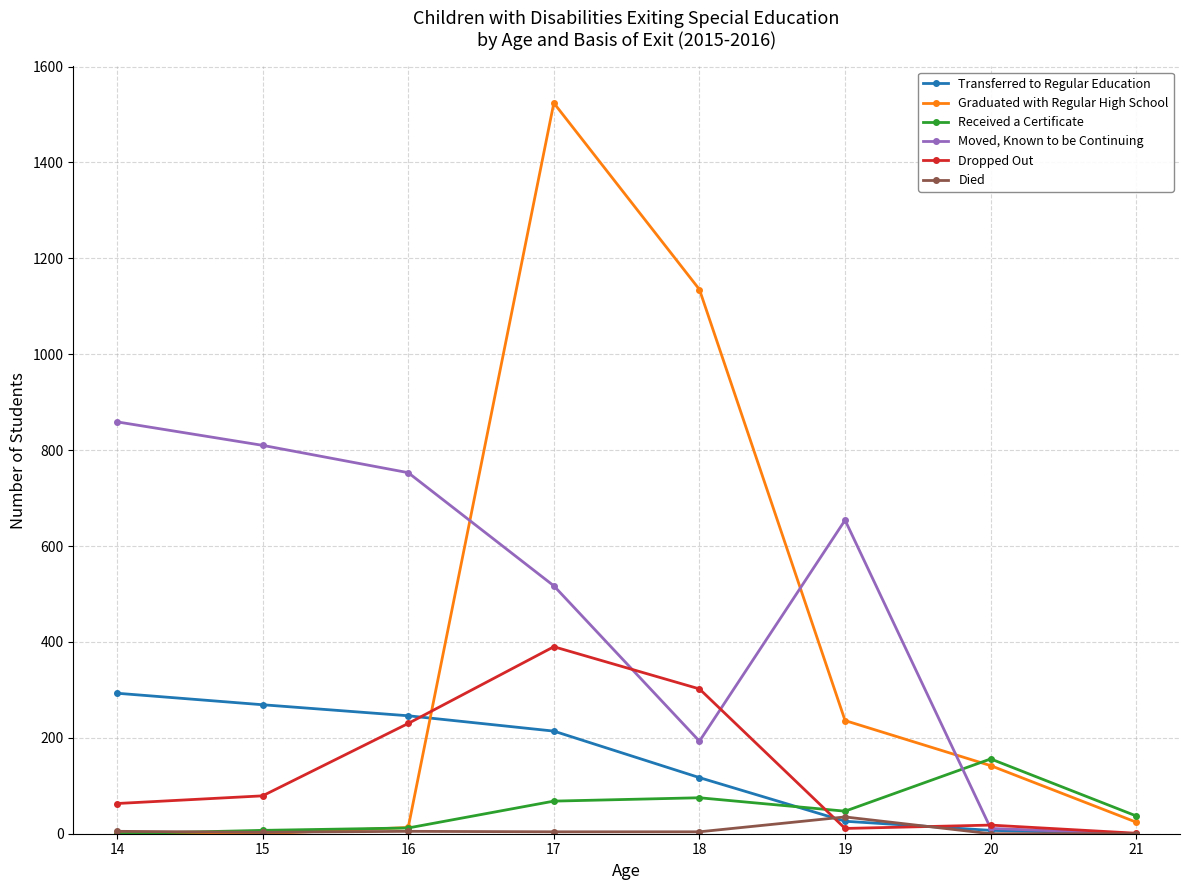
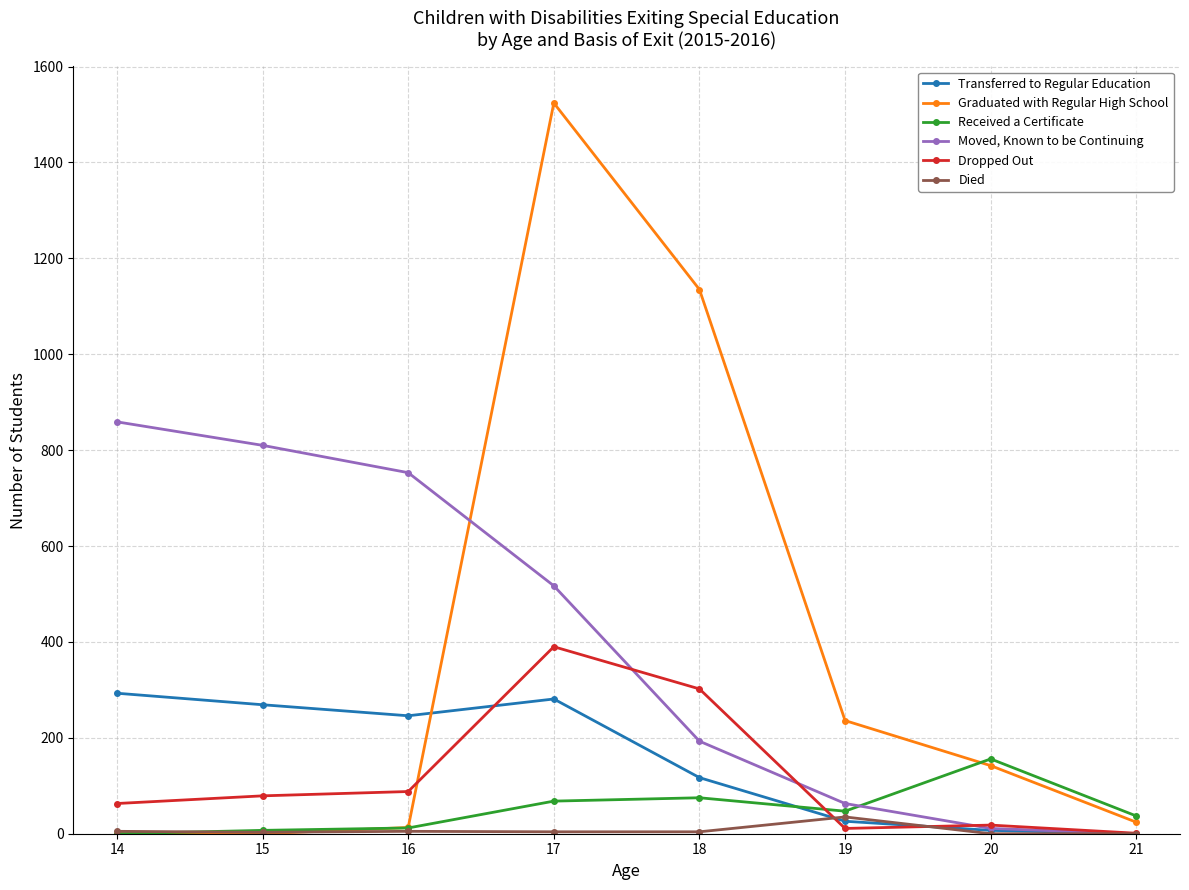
Dropped Out, 16: 230 -> 90
Transferred to Regular Education, 17: 210 -> 280
Moved, Known to be Continuing, 19: 650 -> 60
